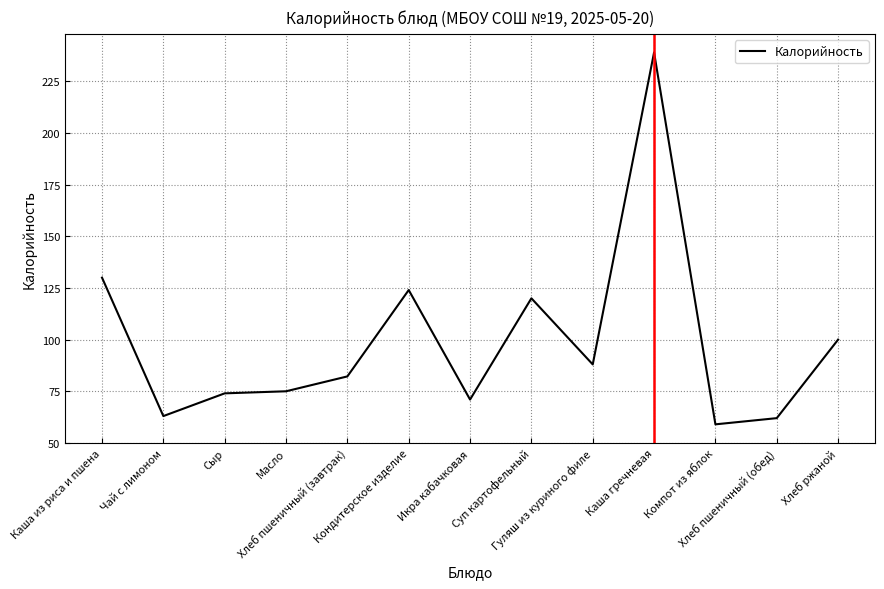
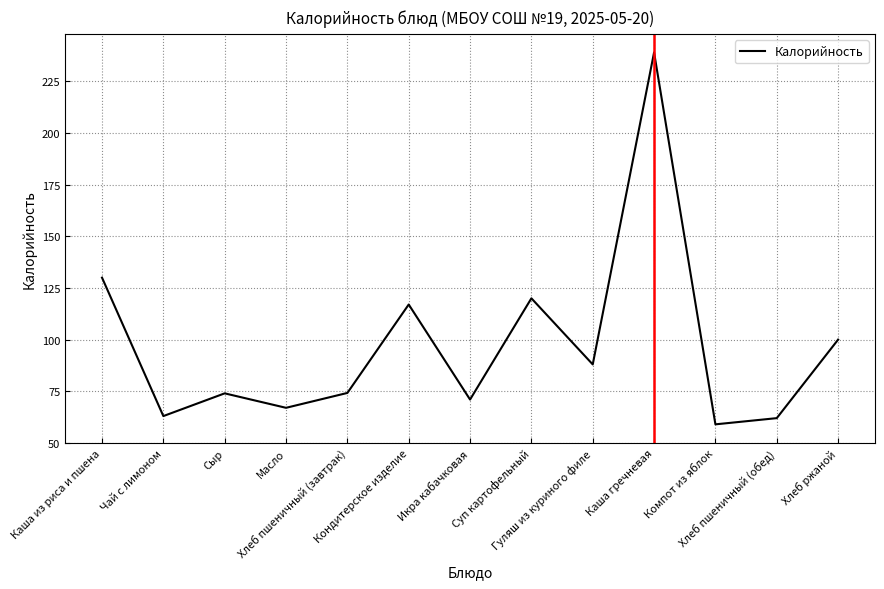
Масло: 75 -> 67
Хлеб пшеничный (завтрак): 82 -> 74
Кондитерское изделие: 124 -> 117
